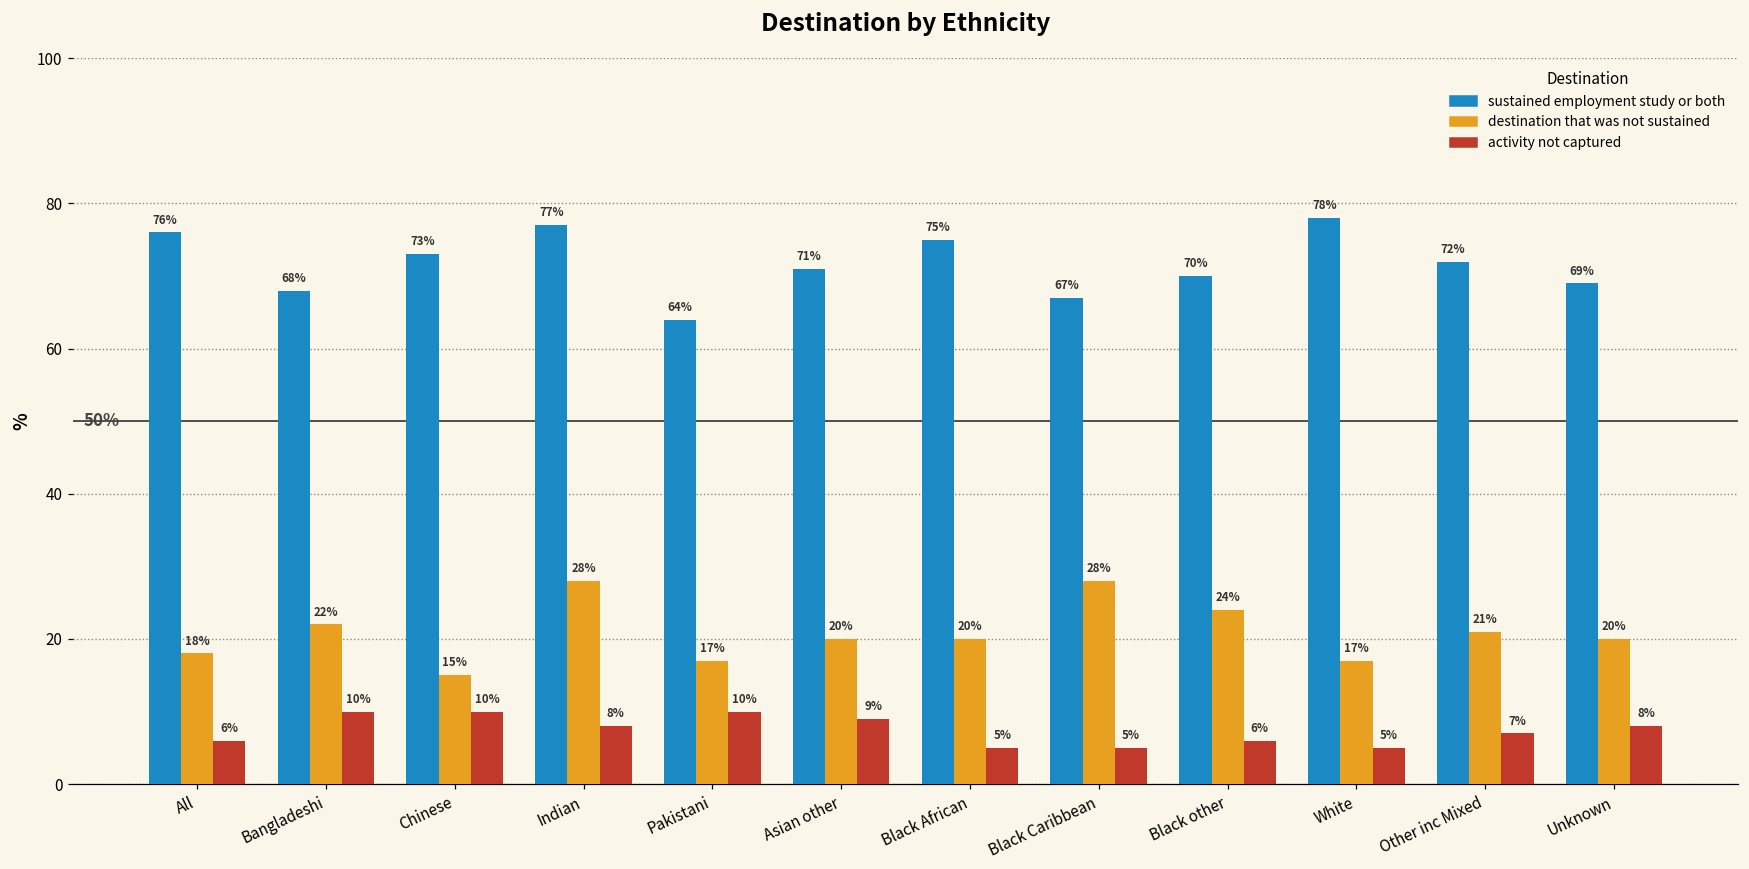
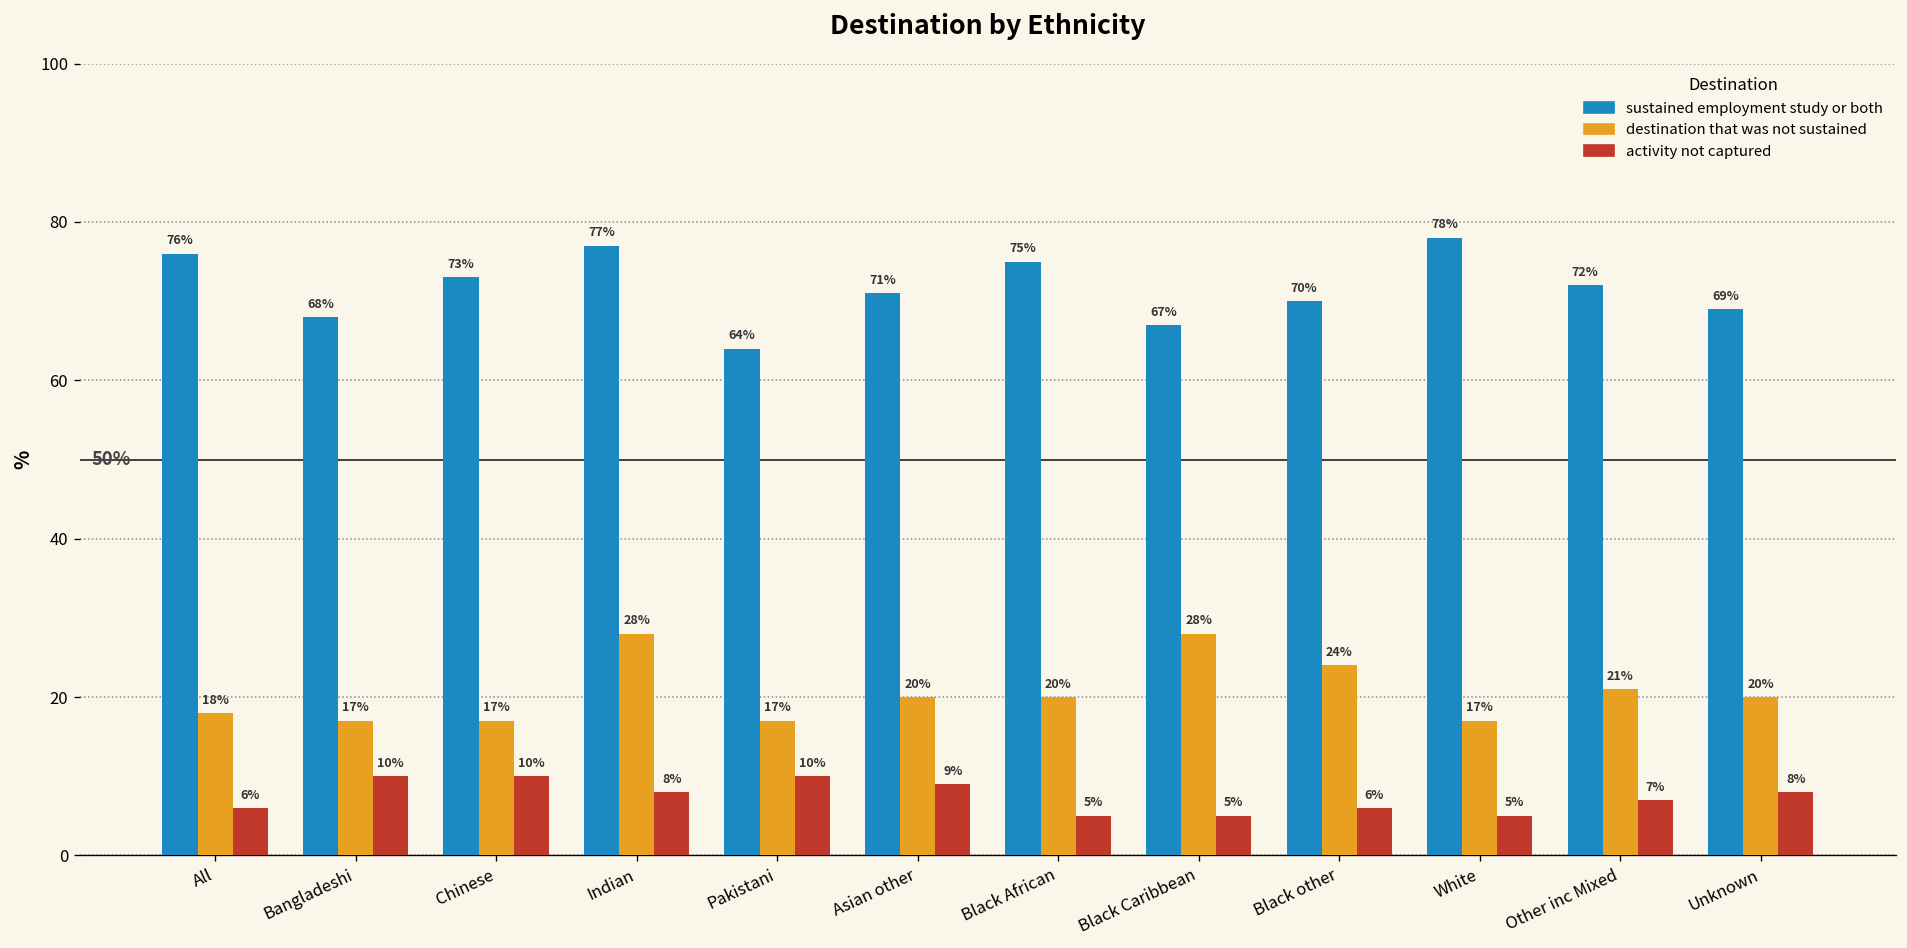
destination that was not sustained, Bangladeshi: 22% -> 17%
destination that was not sustained, Chinese: 15% -> 17%
